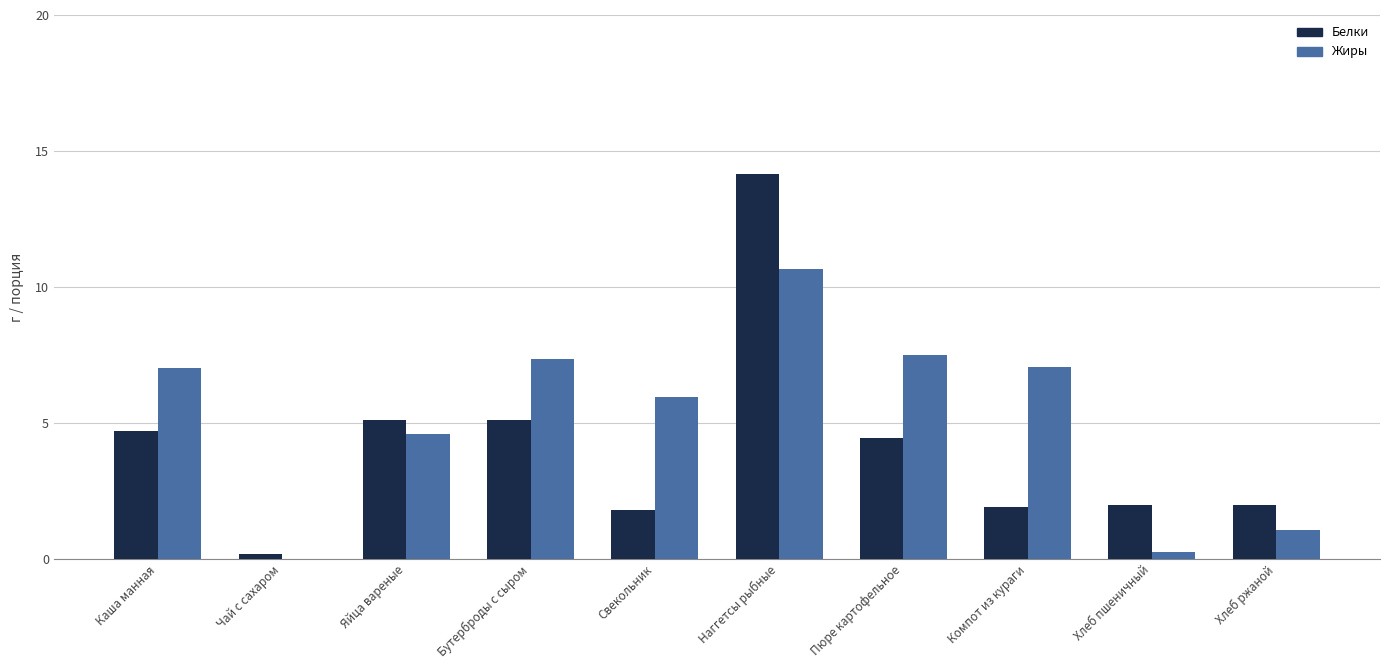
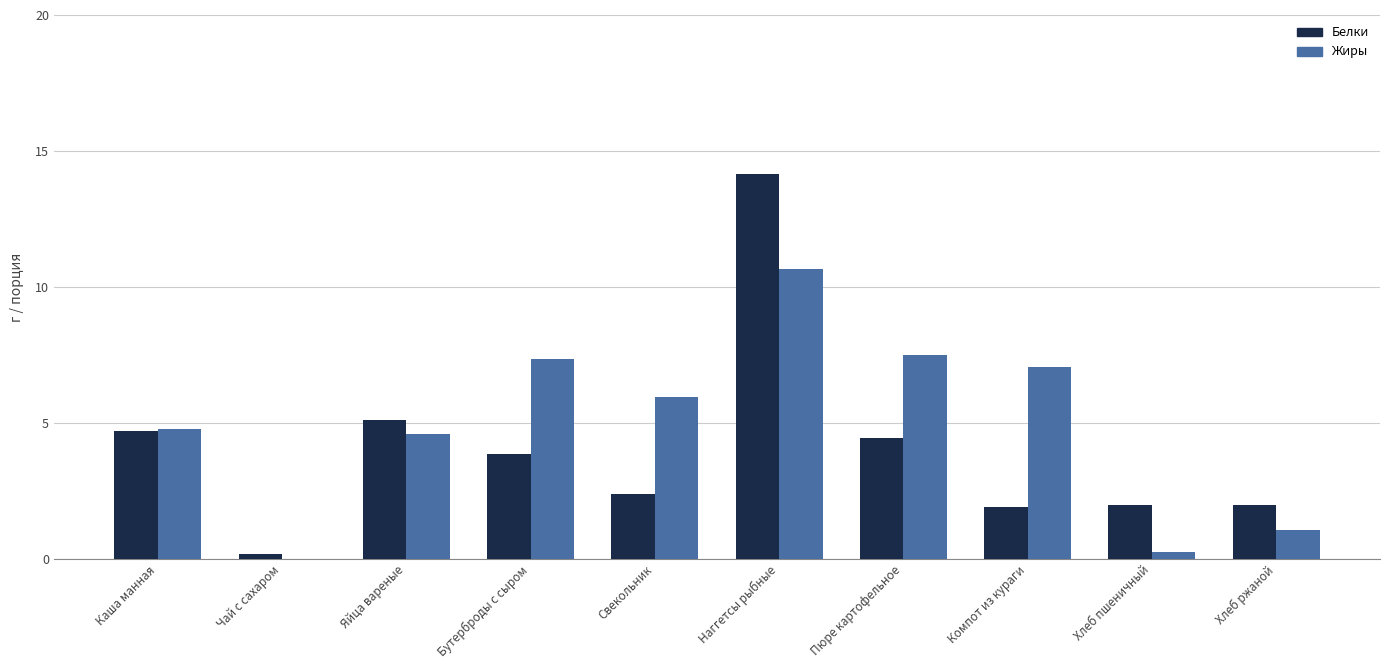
Жиры, Каша манная: 7.0 -> 4.8
Белки, Бутерброды с сыром: 5.1 -> 3.9
Белки, Свекольник: 1.8 -> 2.4
